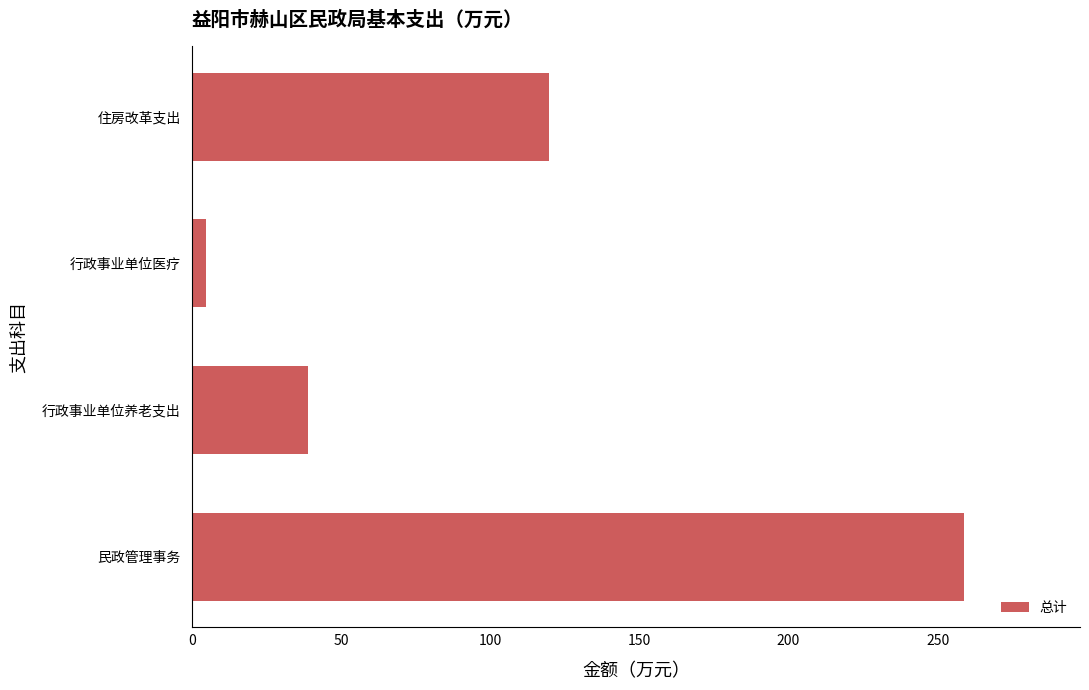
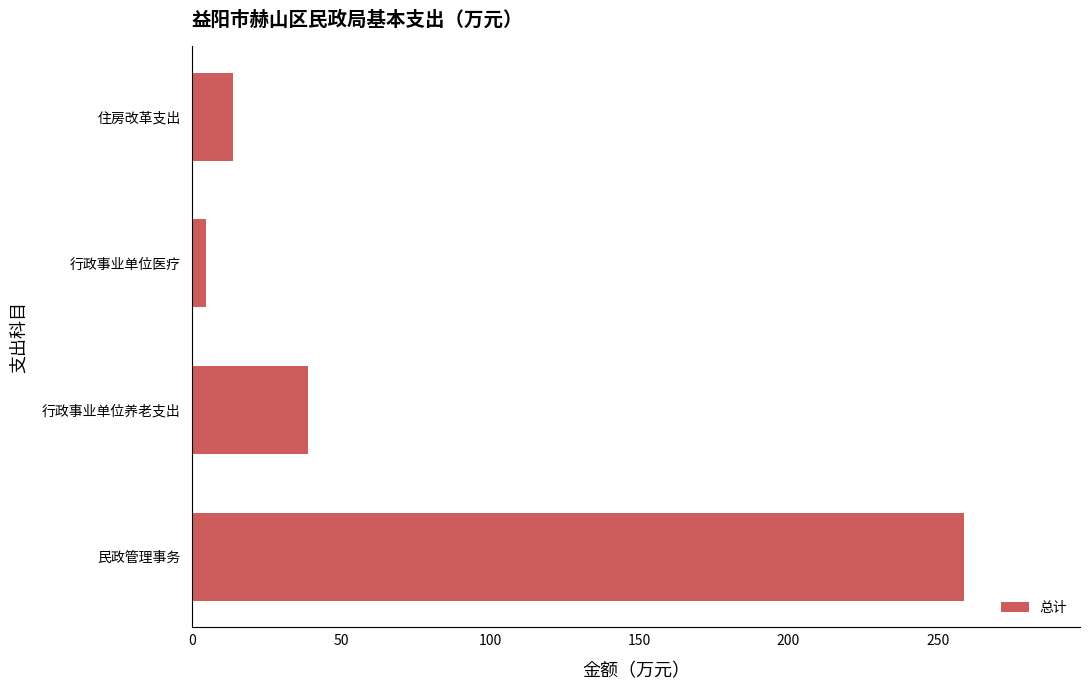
住房改革支出: 120 -> 14
